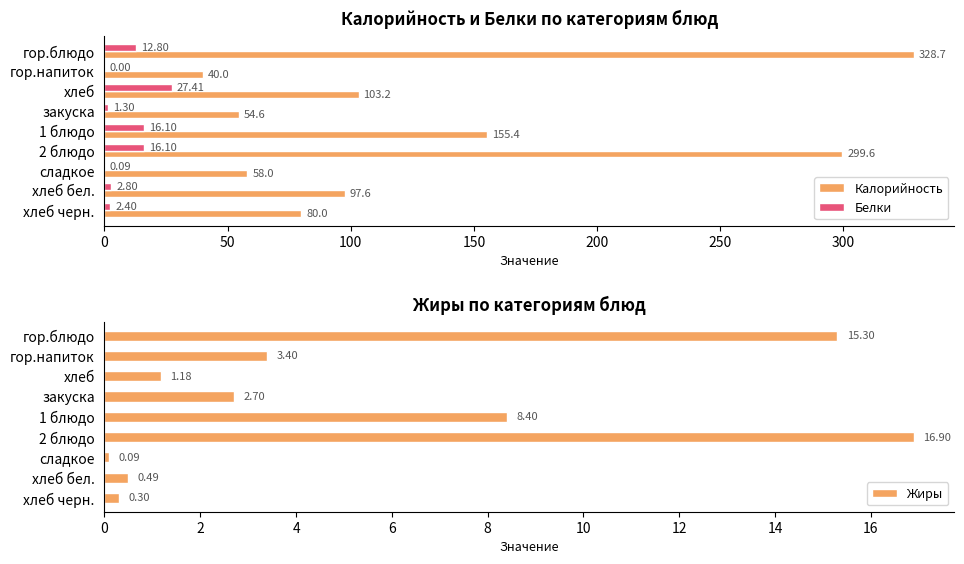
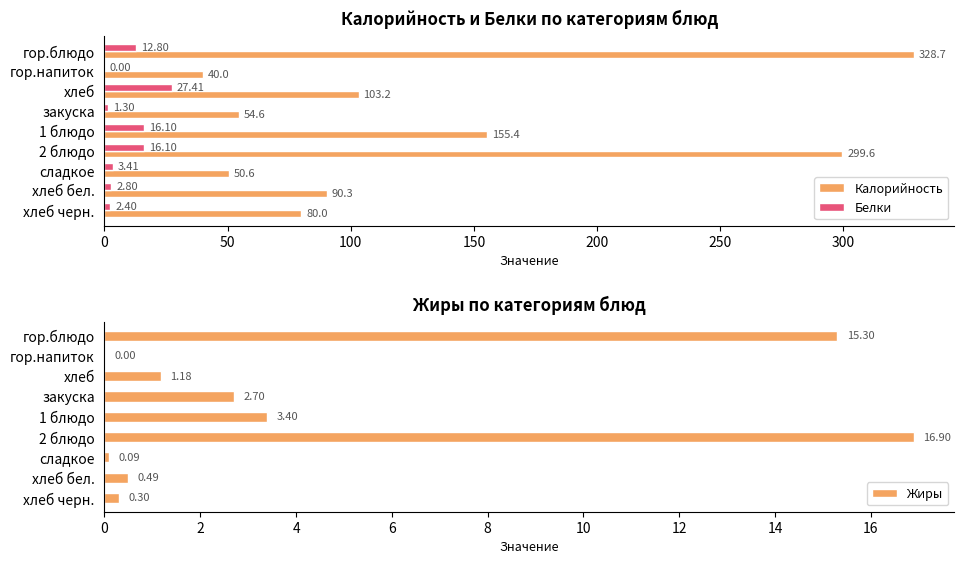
Калорийность и Белки по категориям блюд, Белки, сладкое: 0.09 -> 3.41
Калорийность и Белки по категориям блюд, Калорийность, сладкое: 58.0 -> 50.6
Калорийность и Белки по категориям блюд, Калорийность, хлеб бел.: 97.6 -> 90.3
Жиры по категориям блюд, гор.напиток: 3.40 -> 0.00
Жиры по категориям блюд, 1 блюдо: 8.40 -> 3.40
